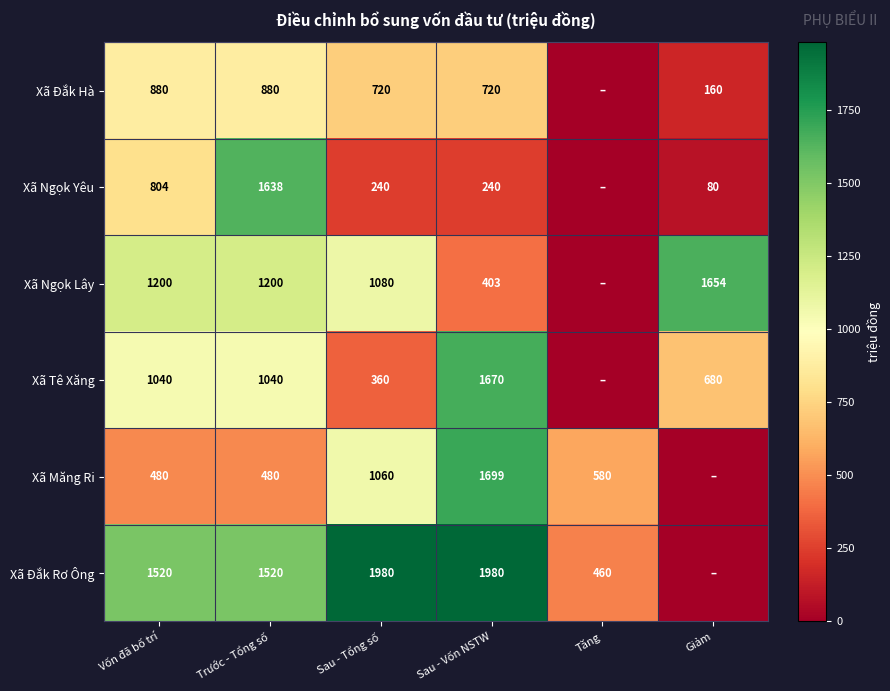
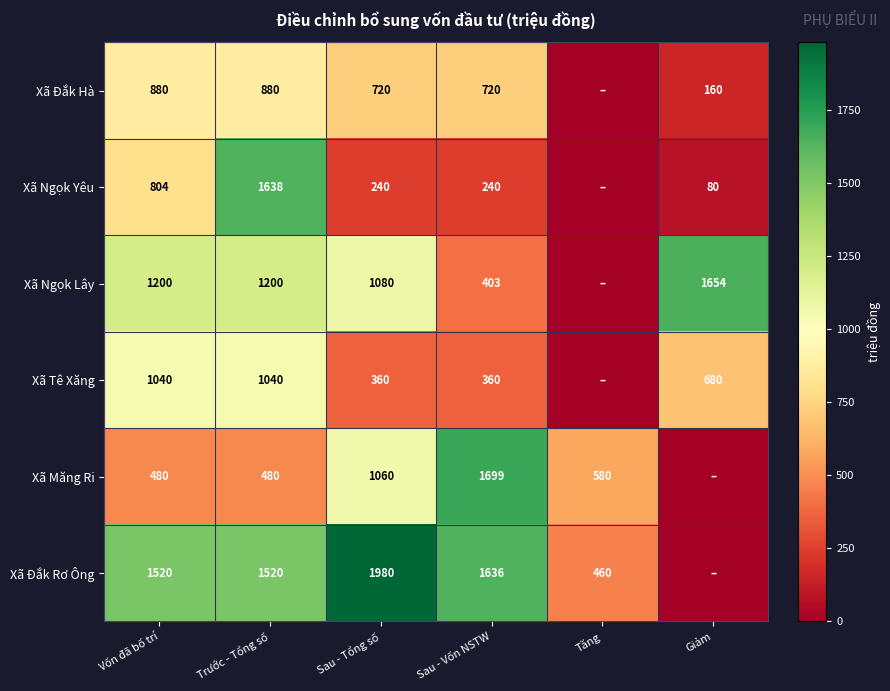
Xã Tê Xăng, Sau - Vốn NSTW: 1670 -> 360
Xã Đắk Rơ Ông, Sau - Vốn NSTW: 1980 -> 1636
